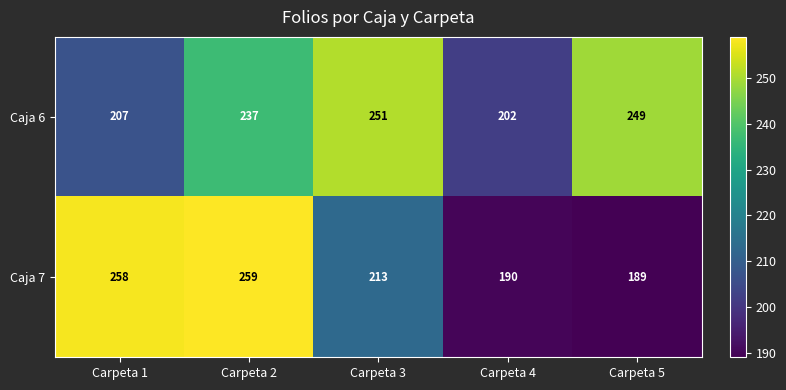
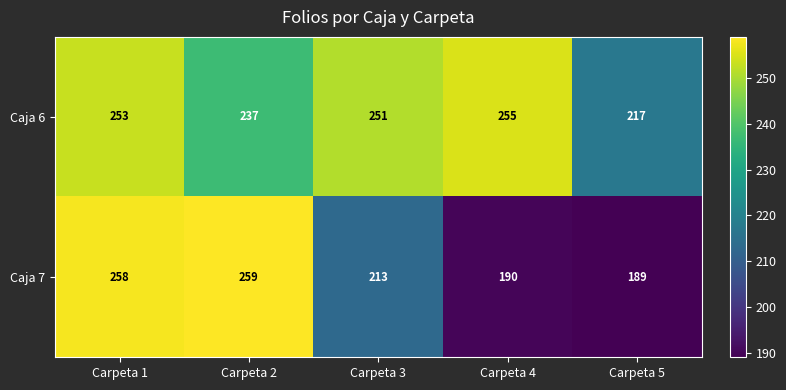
Caja 6, Carpeta 1: 207 -> 253
Caja 6, Carpeta 4: 202 -> 255
Caja 6, Carpeta 5: 249 -> 217
